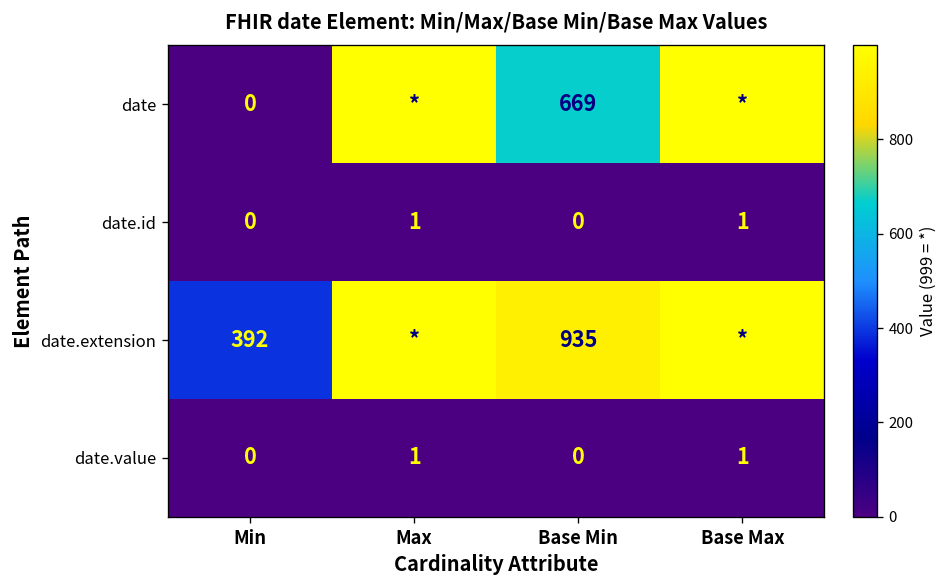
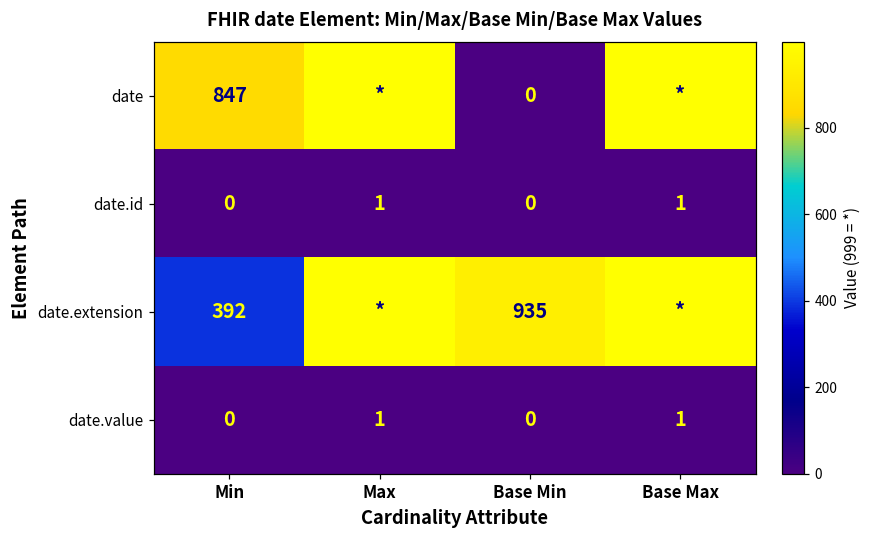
date, Min: 0 -> 847
date, Base Min: 669 -> 0
